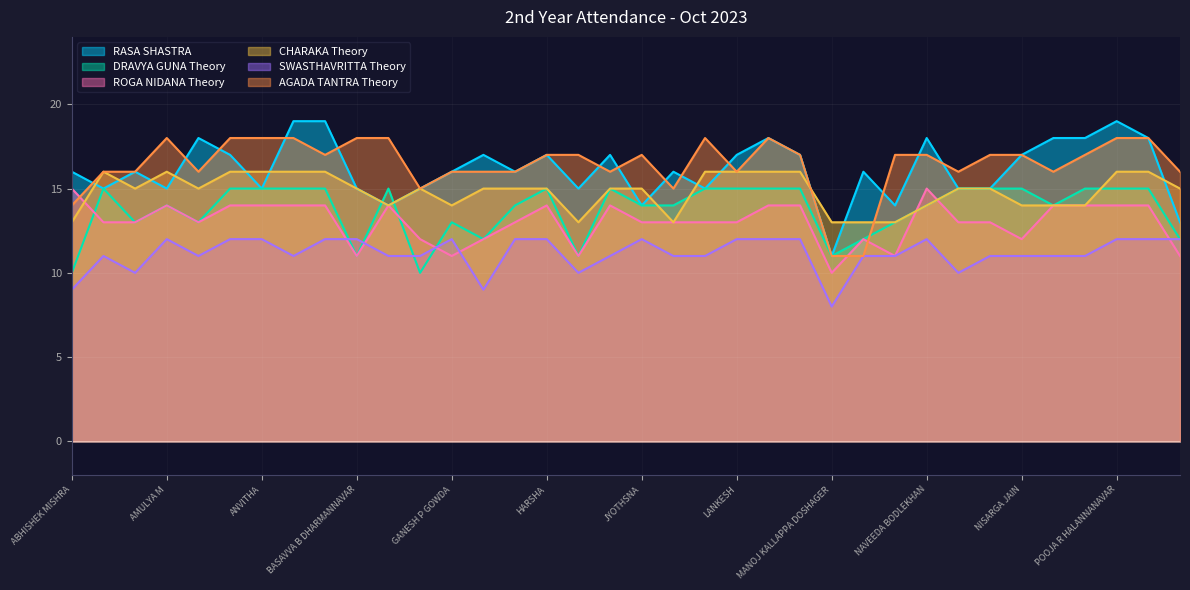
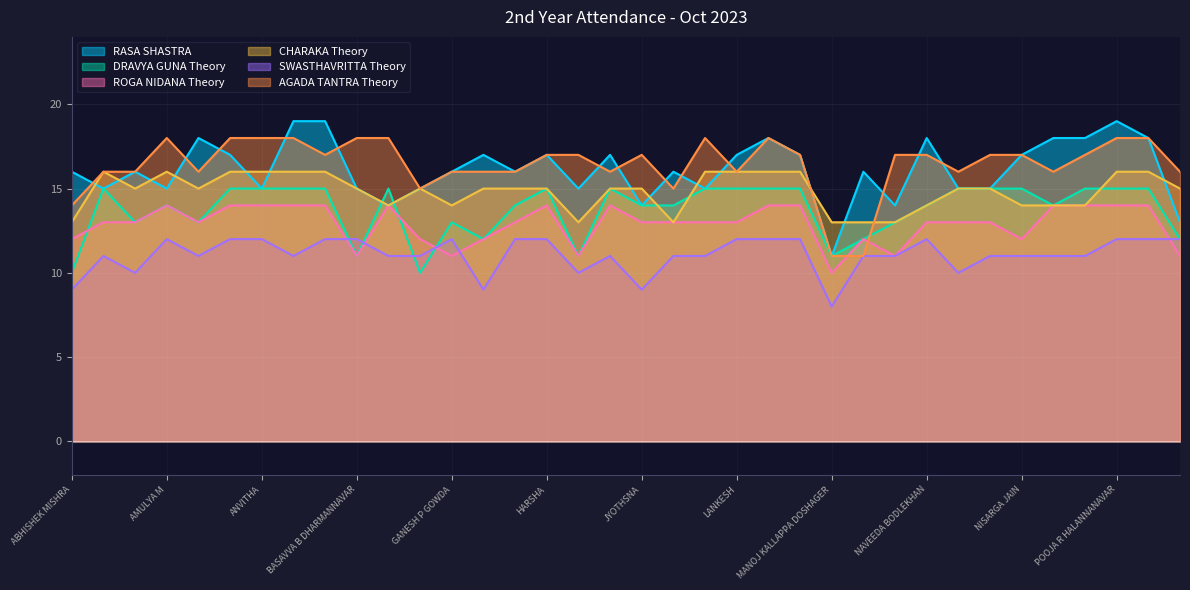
ROGA NIDANA Theory, ABHISHEK MISHRA: 15 -> 12
SWASTHAVRITTA Theory, JYOTHSNA: 12 -> 9
ROGA NIDANA Theory, NAVEEDA BODLEKHAN: 15 -> 13
